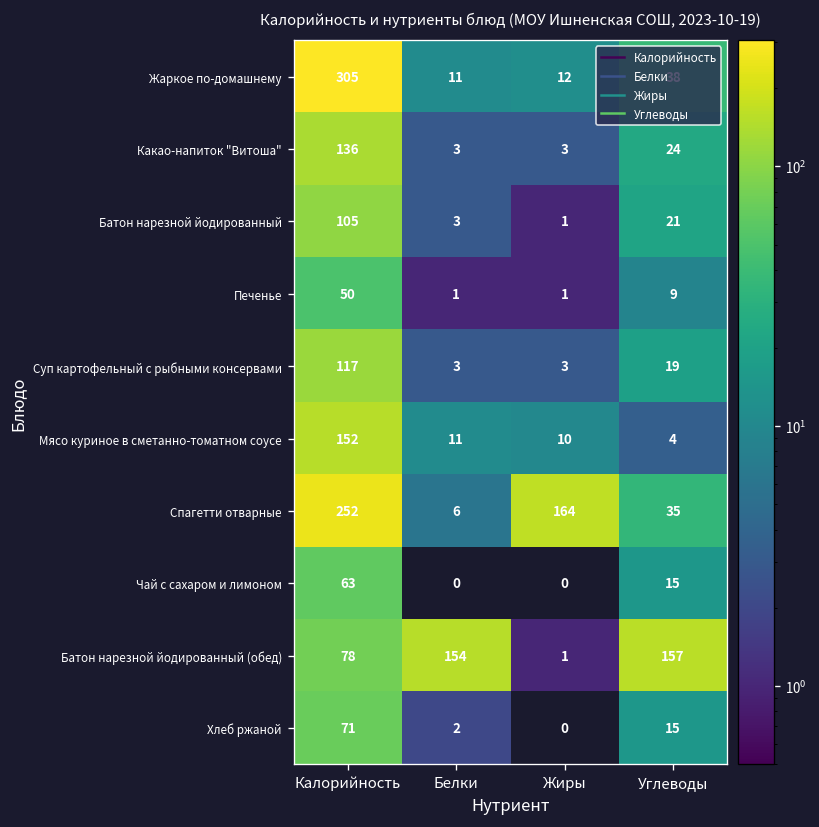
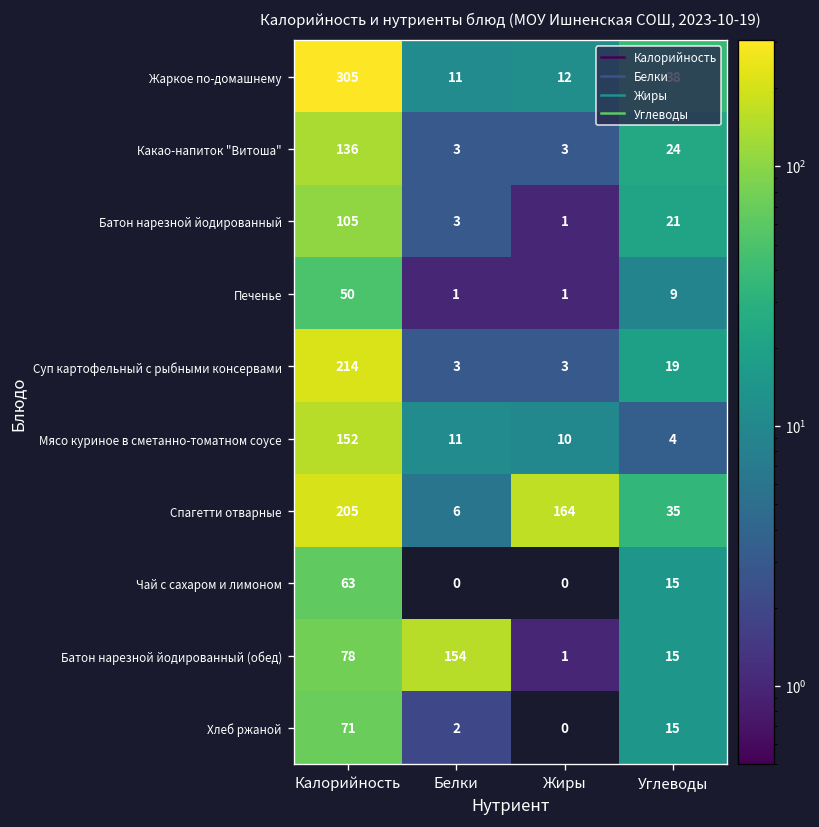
Суп картофельный с рыбными консервами, Калорийность: 117 -> 214
Спагетти отварные, Калорийность: 252 -> 205
Батон нарезной йодированный (обед), Углеводы: 157 -> 15
